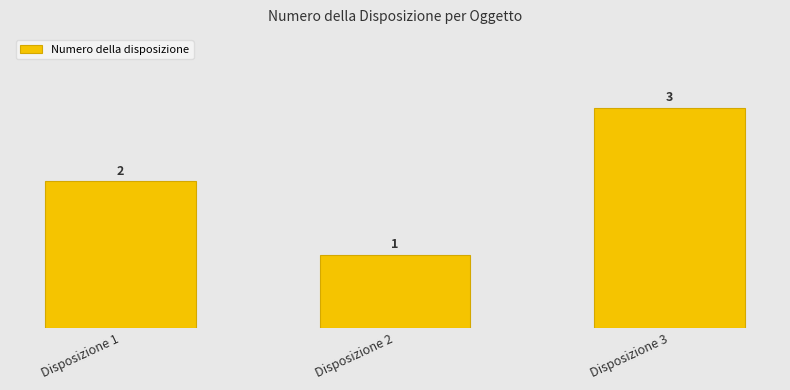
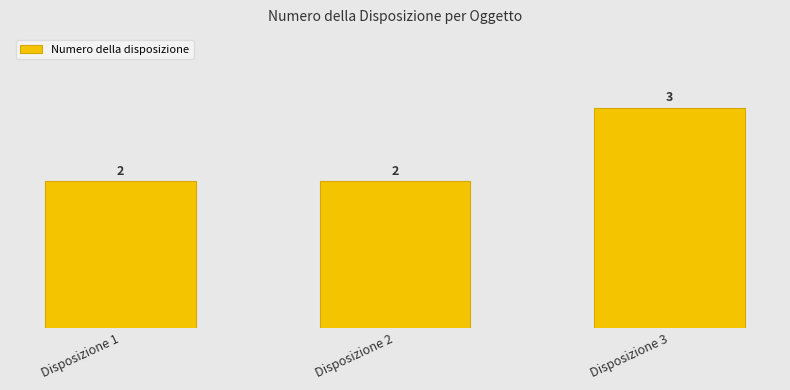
Disposizione 2: 1 -> 2
